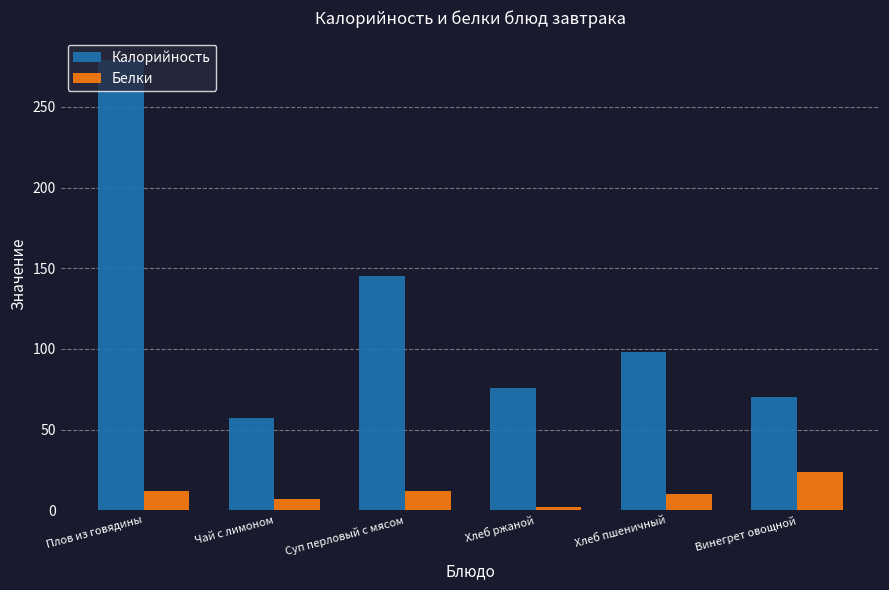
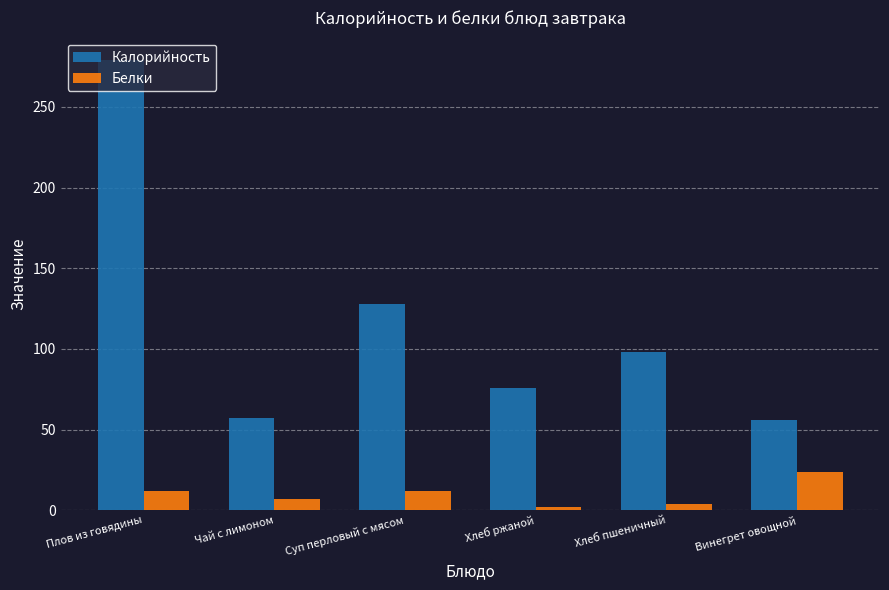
Калорийность, Суп перловый с мясом: 145 -> 128
Белки, Хлеб пшеничный: 10 -> 4
Калорийность, Винегрет овощной: 70 -> 56
